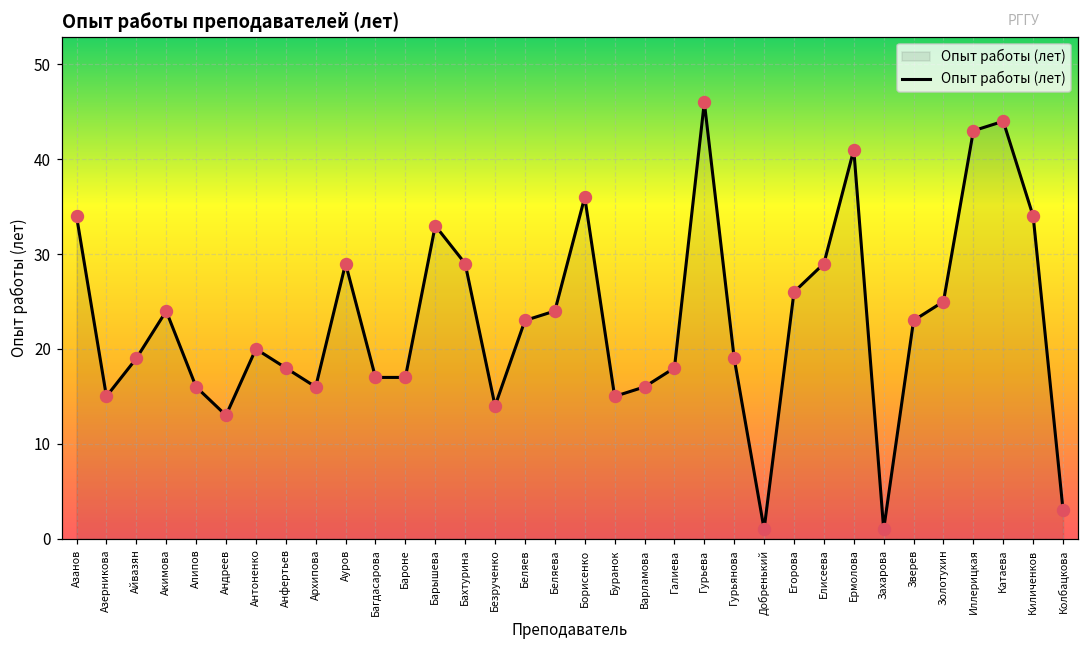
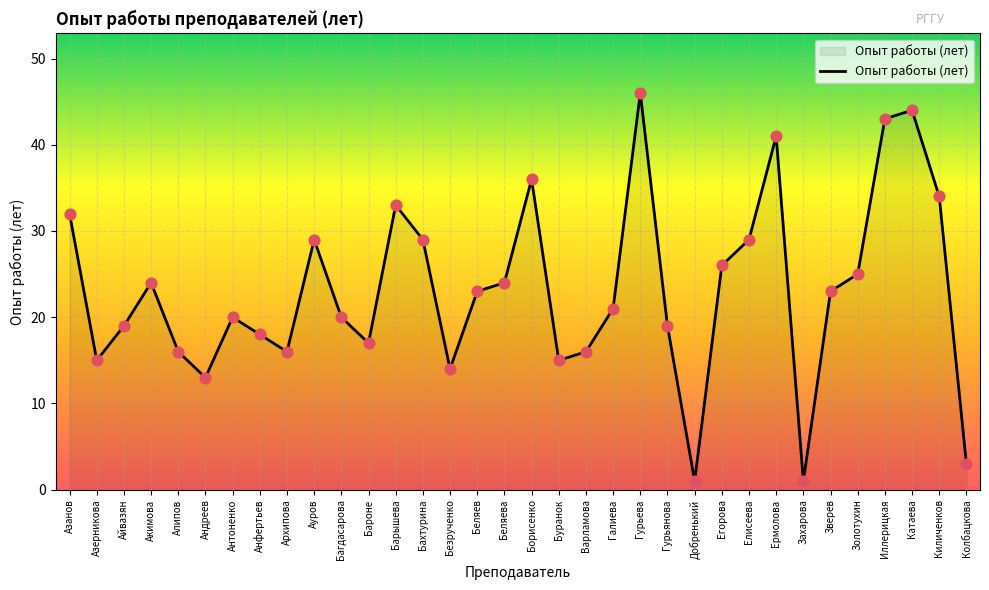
Азанов: 34 -> 32
Багдасарова: 17 -> 20
Галиева: 18 -> 21
